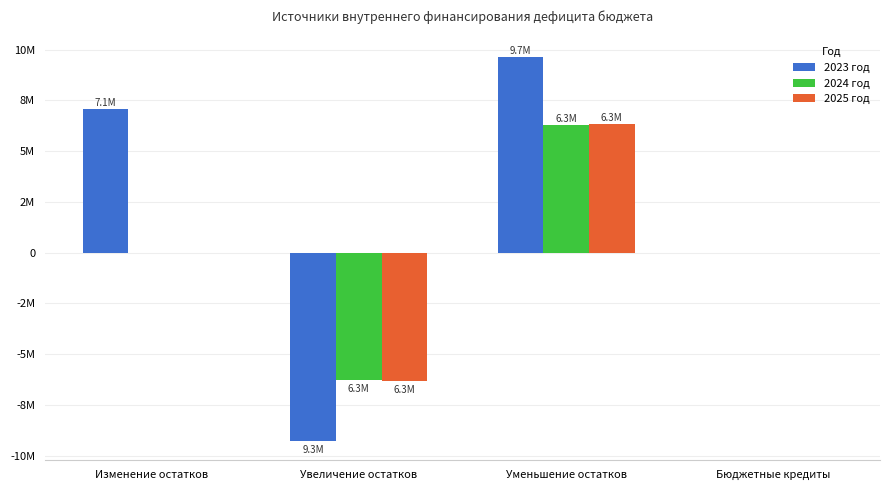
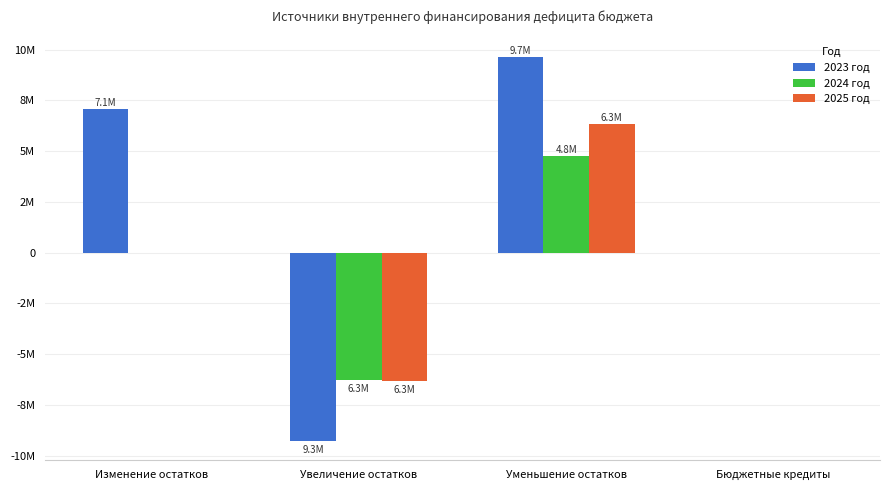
2024 год, Уменьшение остатков: 6.3M -> 4.8M
